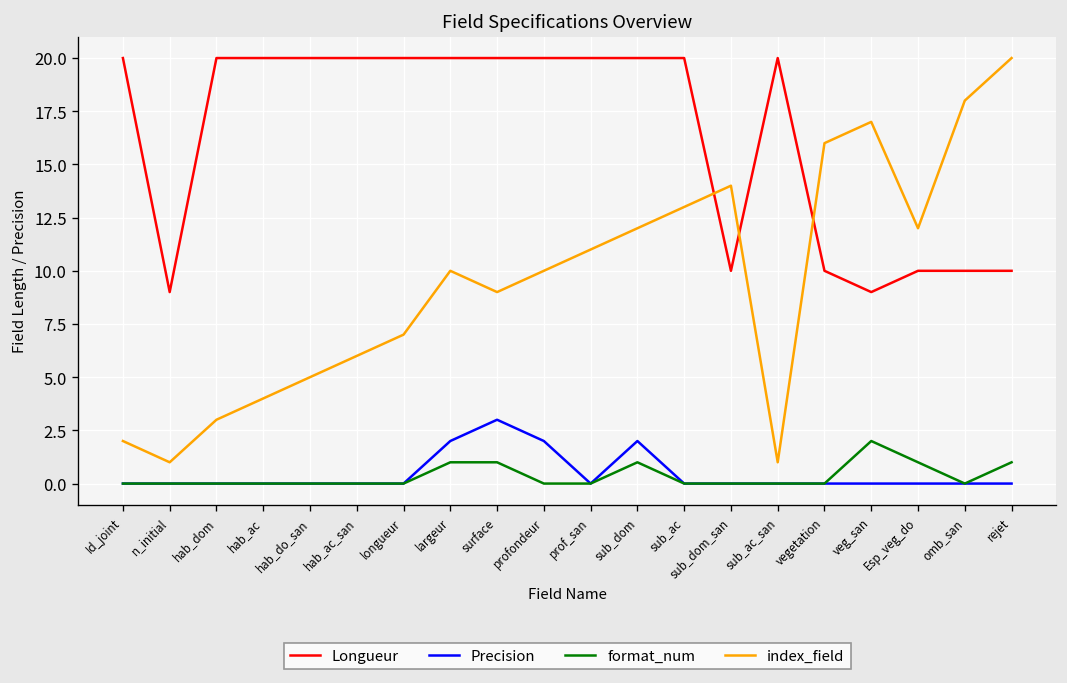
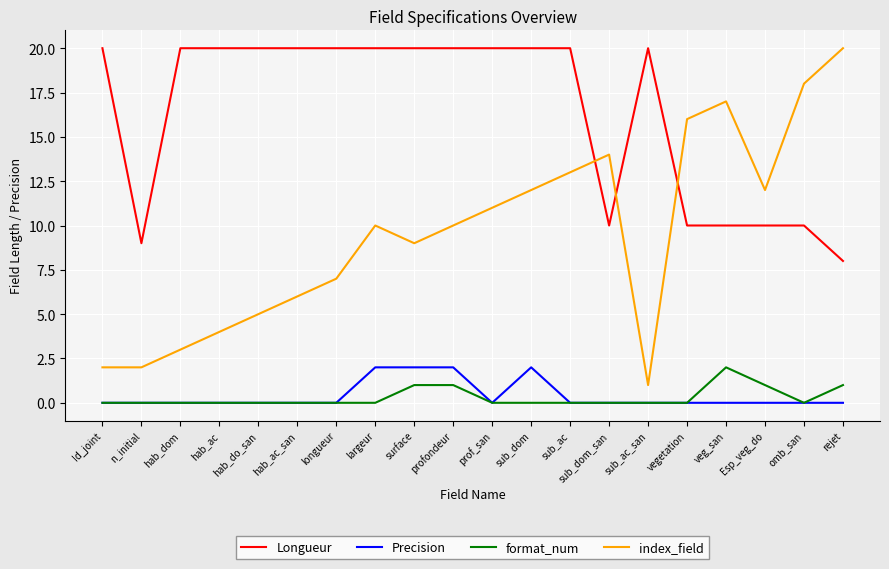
index_field, n_initial: 1 -> 2
format_num, largeur: 1 -> 0
Precision, surface: 3 -> 2
format_num, profondeur: 0 -> 1
format_num, sub_dom: 1 -> 0
Longueur, veg_san: 9 -> 10
Longueur, rejet: 10 -> 8
